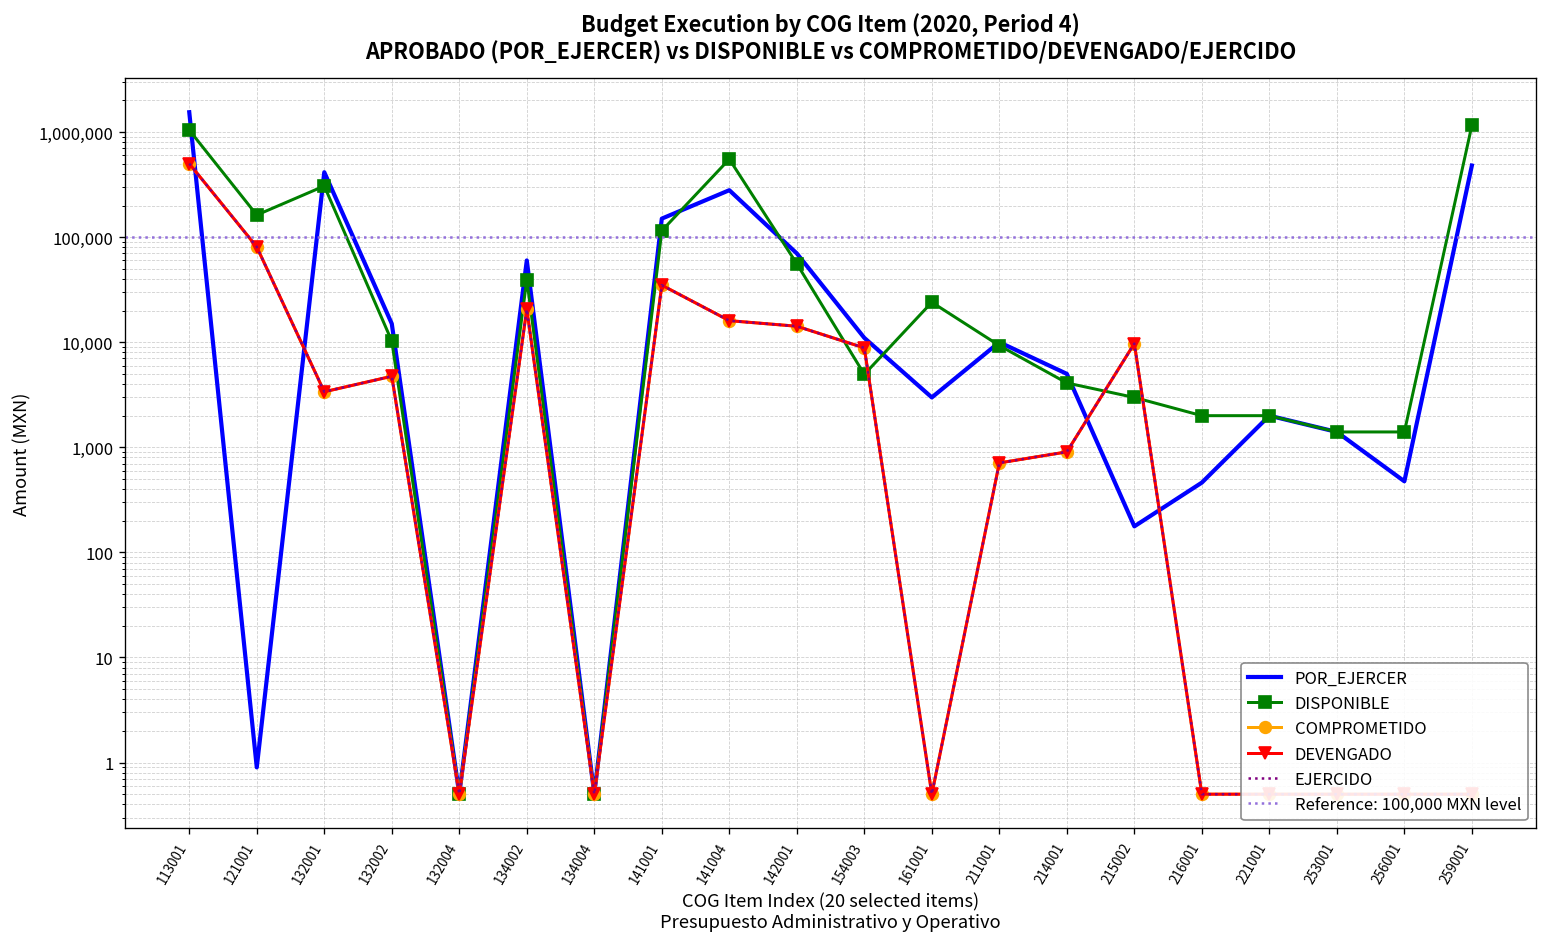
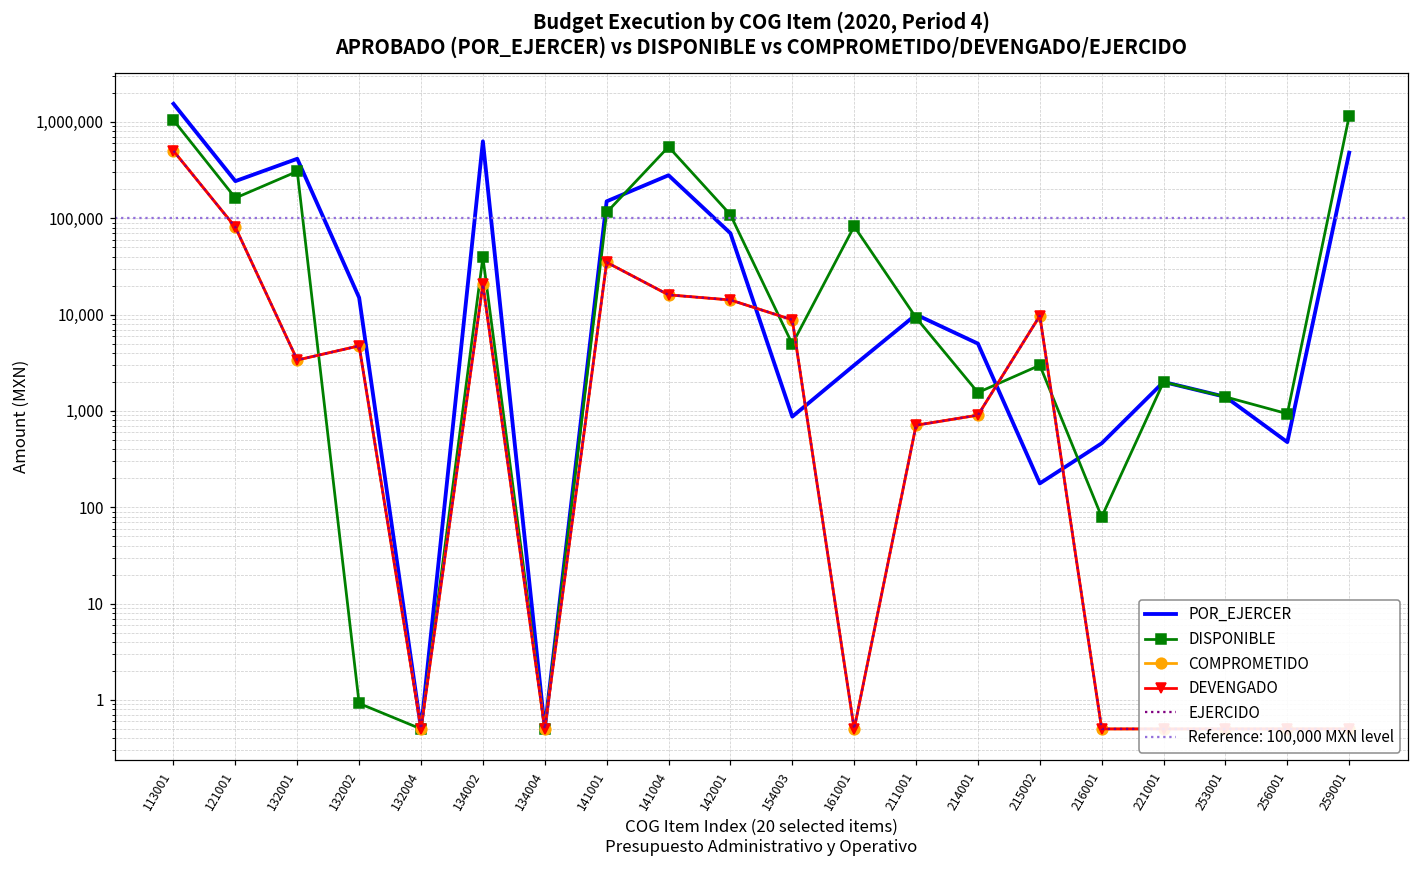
POR_EJERCER, 121001: 0.9 -> 240,000
DISPONIBLE, 132002: 10,000 -> 0.9
POR_EJERCER, 134002: 60,000 -> 600,000
DISPONIBLE, 142001: 60,000 -> 110,000
POR_EJERCER, 154003: 11,000 -> 900
DISPONIBLE, 161001: 24,000 -> 80,000
DISPONIBLE, 214001: 4,000 -> 1,600
DISPONIBLE, 216001: 2,000 -> 80
DISPONIBLE, 256001: 1,400 -> 900
